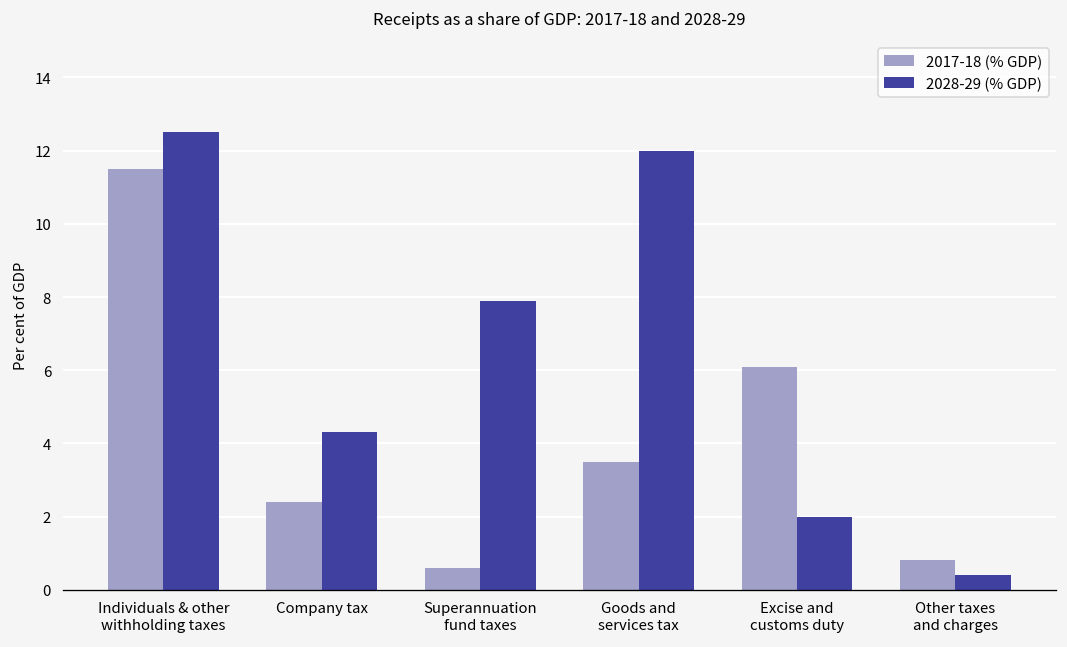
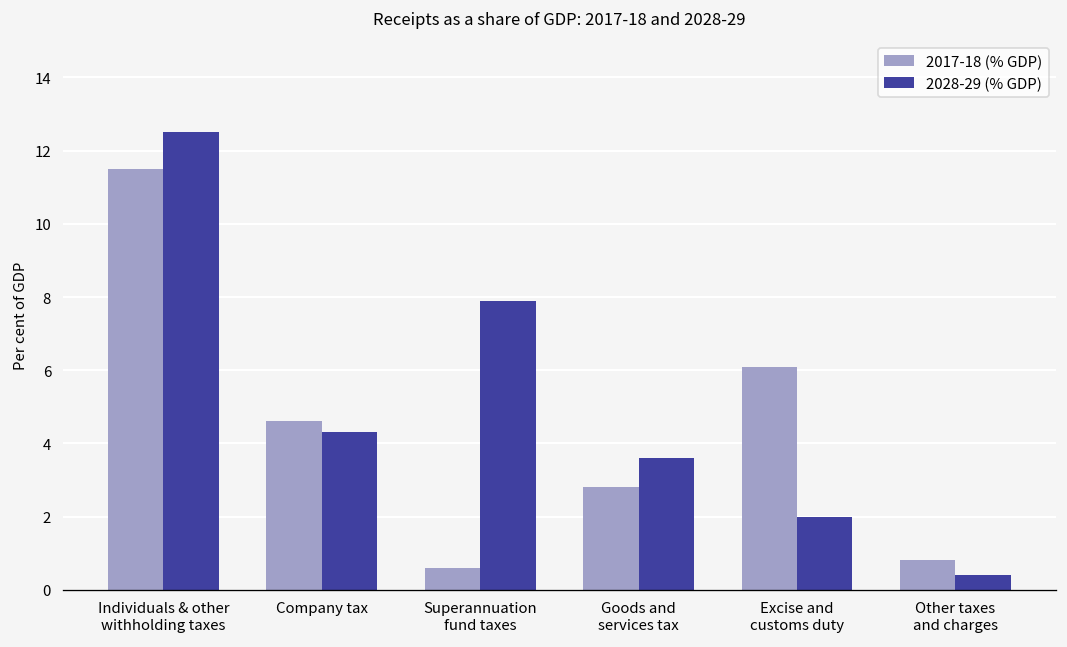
2017-18 (% GDP), Company tax: 2.4 -> 4.6
2017-18 (% GDP), Goods and services tax: 3.5 -> 2.8
2028-29 (% GDP), Goods and services tax: 12.0 -> 3.6
